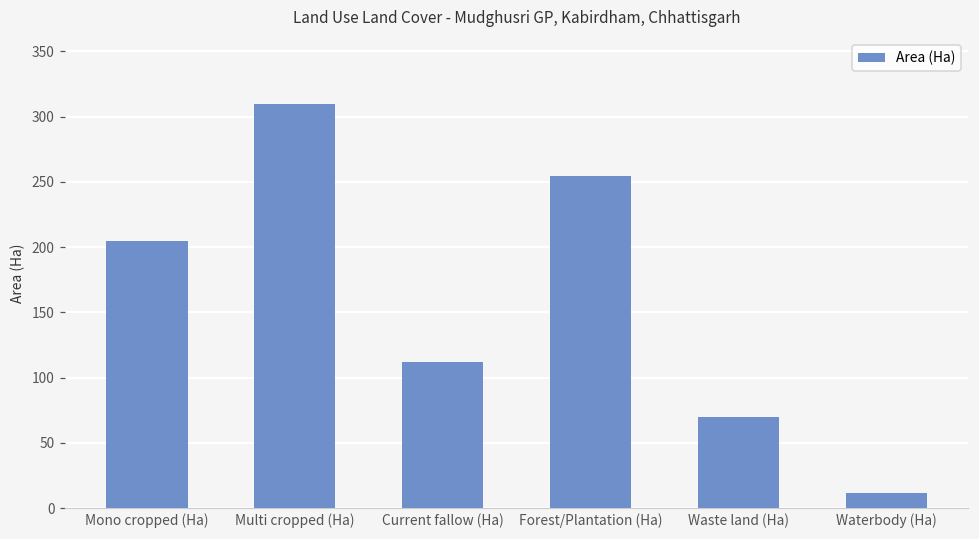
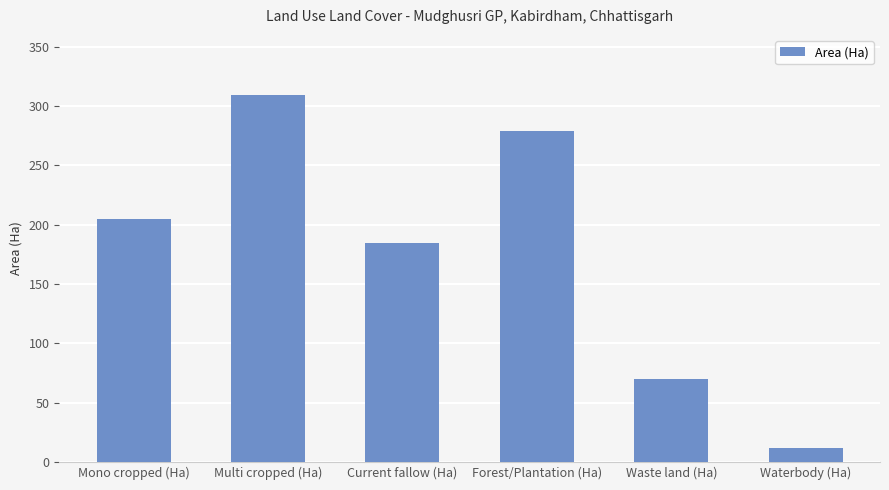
Current fallow (Ha): 112 -> 185
Forest/Plantation (Ha): 255 -> 279
